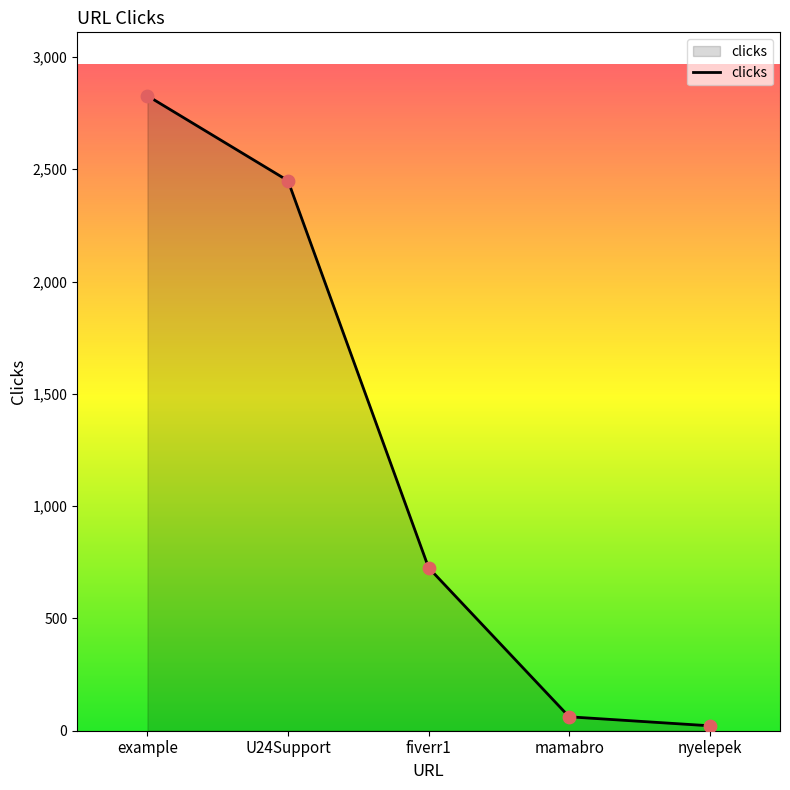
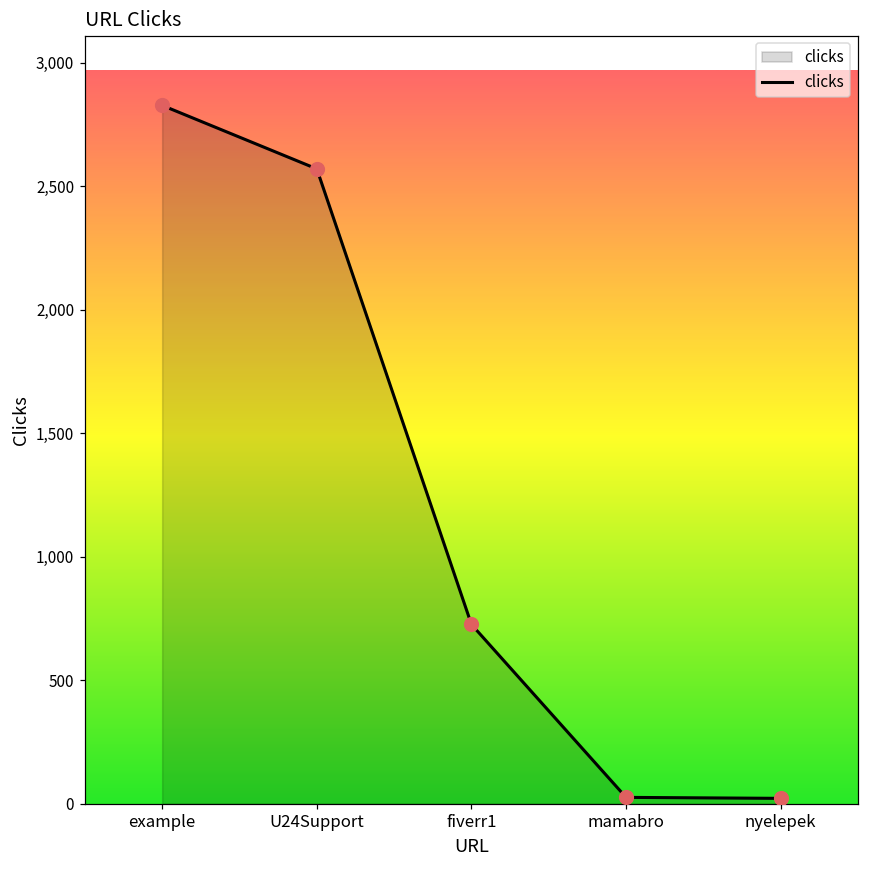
U24Support: 2,450 -> 2,570
mamabro: 60 -> 30
